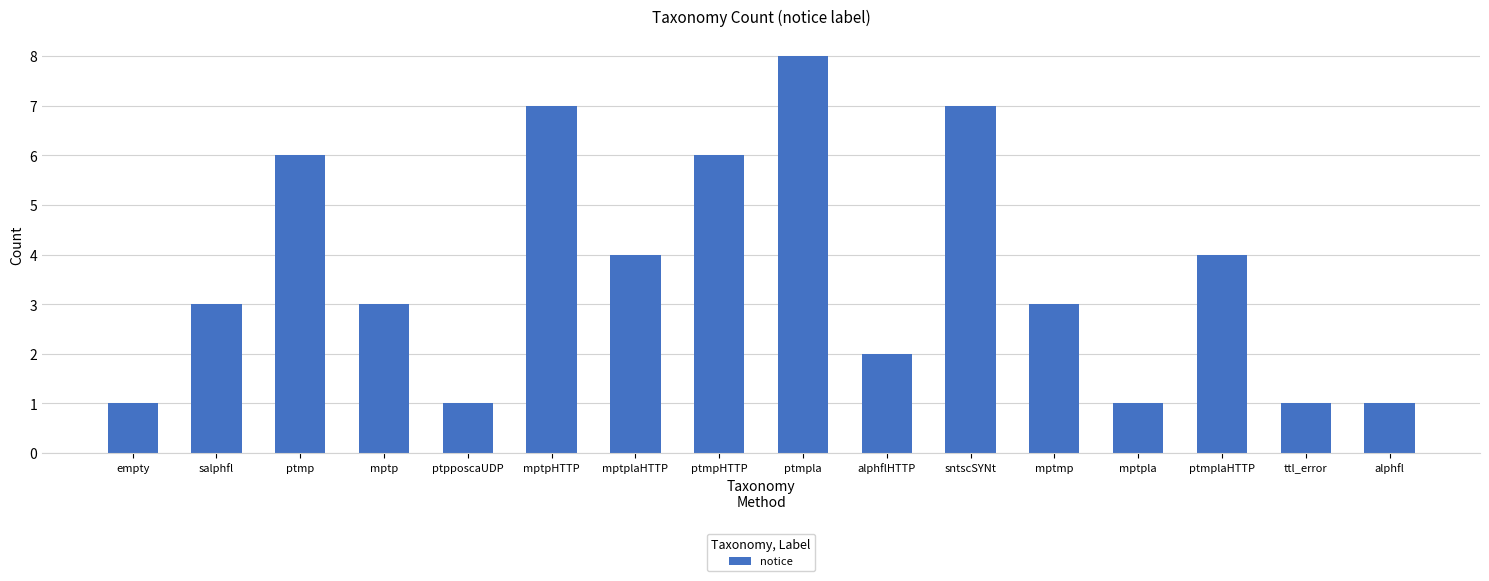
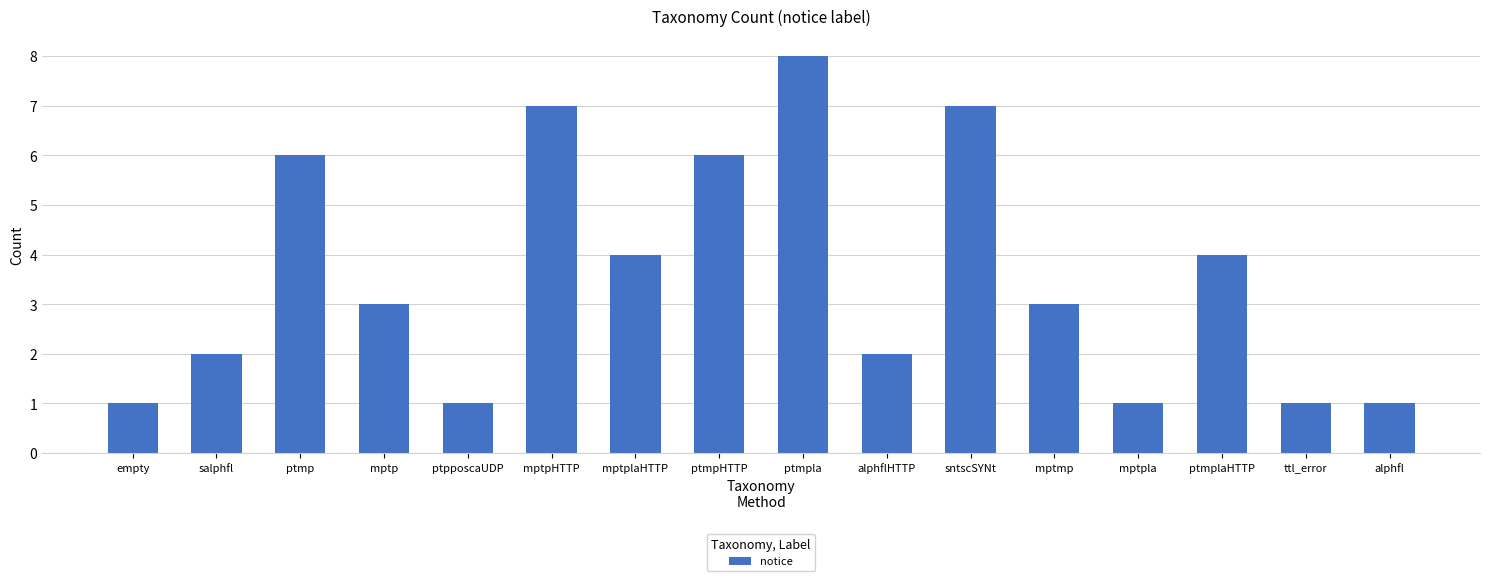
salphfl: 3 -> 2
